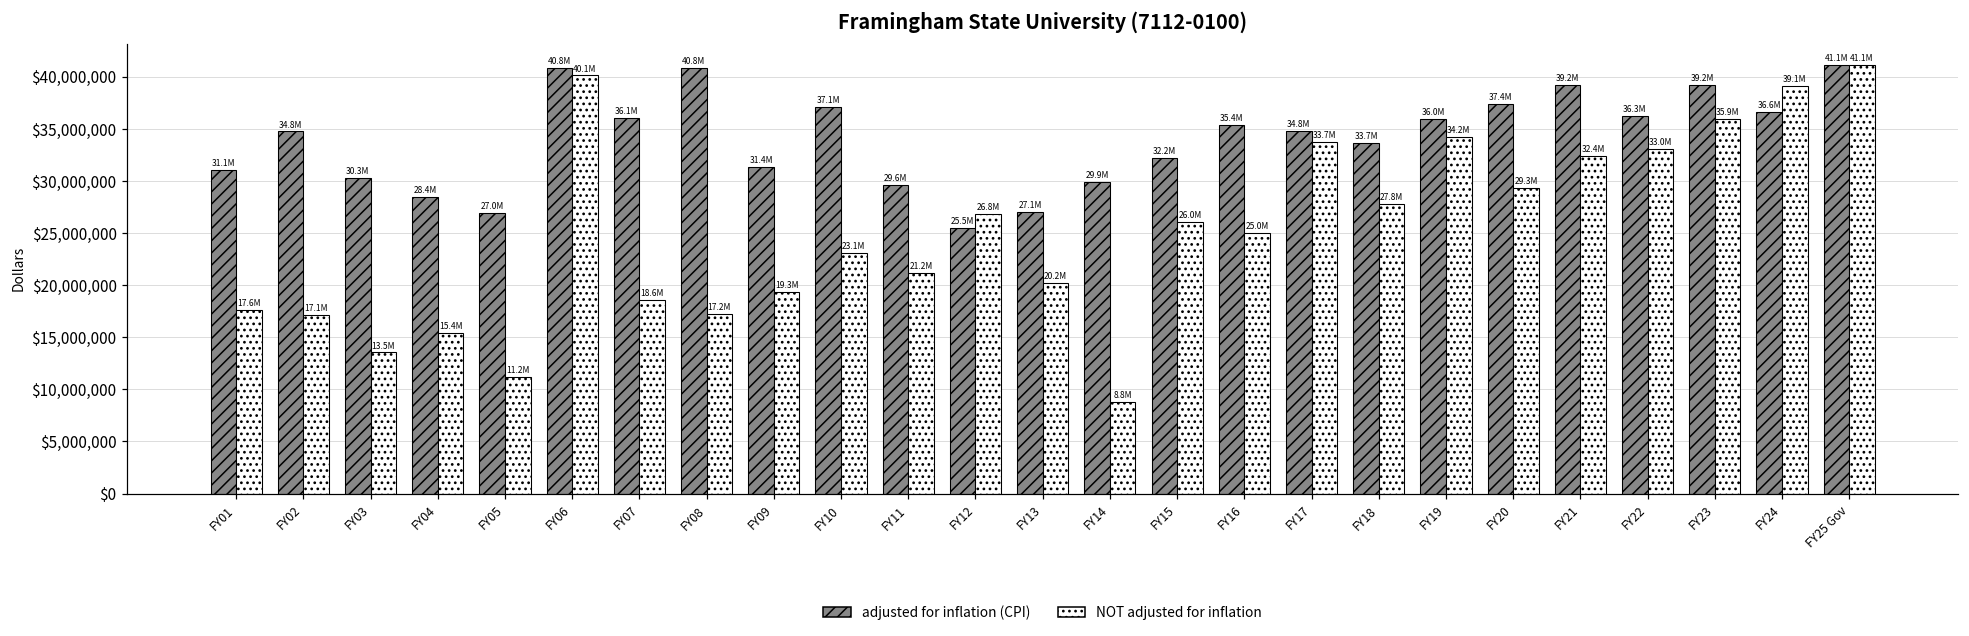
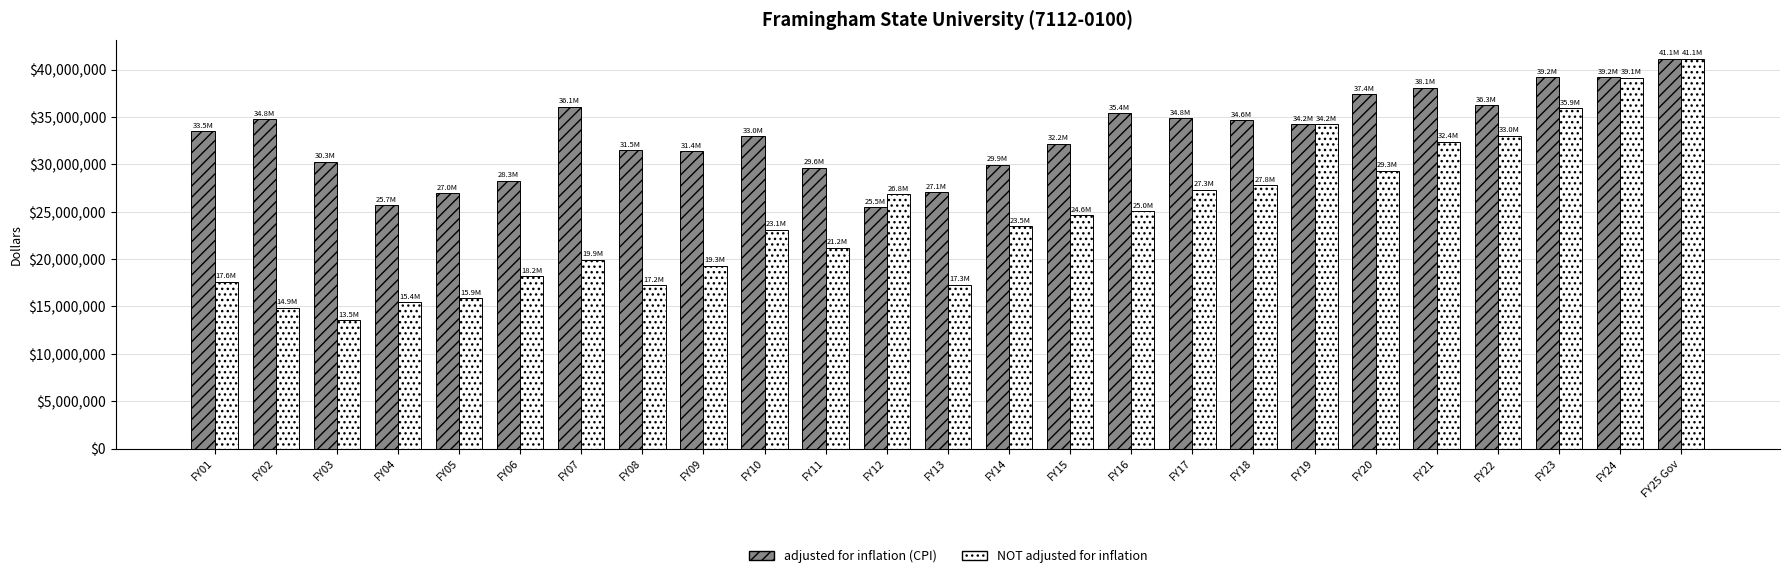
adjusted for inflation (CPI), FY01: 31.1M -> 33.5M
NOT adjusted for inflation, FY02: 17.1M -> 14.9M
adjusted for inflation (CPI), FY04: 28.4M -> 25.7M
NOT adjusted for inflation, FY05: 11.2M -> 15.9M
adjusted for inflation (CPI), FY06: 40.8M -> 28.3M
NOT adjusted for inflation, FY06: 40.1M -> 18.2M
NOT adjusted for inflation, FY07: 18.6M -> 19.9M
adjusted for inflation (CPI), FY08: 40.8M -> 31.5M
adjusted for inflation (CPI), FY10: 37.1M -> 33.0M
NOT adjusted for inflation, FY13: 20.2M -> 17.3M
NOT adjusted for inflation, FY14: 8.8M -> 23.5M
NOT adjusted for inflation, FY15: 26.0M -> 24.6M
NOT adjusted for inflation, FY17: 33.7M -> 27.3M
adjusted for inflation (CPI), FY18: 33.7M -> 34.6M
adjusted for inflation (CPI), FY19: 36.0M -> 34.2M
adjusted for inflation (CPI), FY21: 39.2M -> 38.1M
adjusted for inflation (CPI), FY24: 36.6M -> 39.2M
